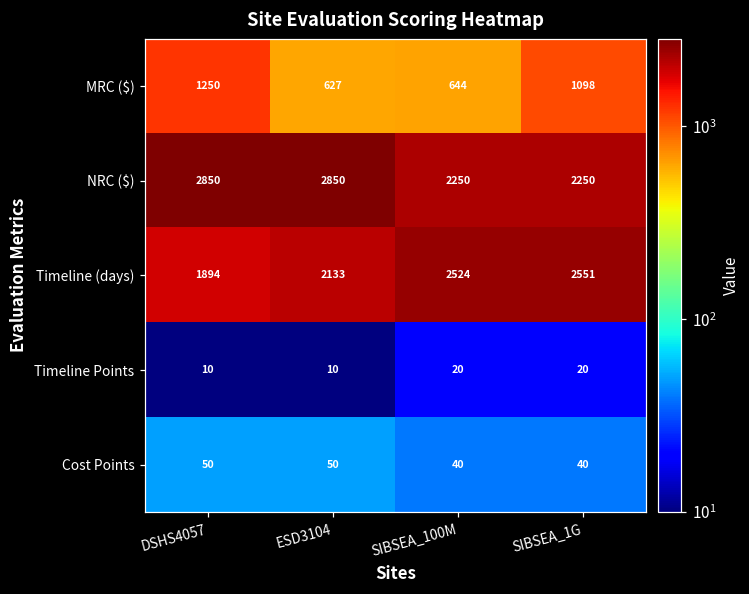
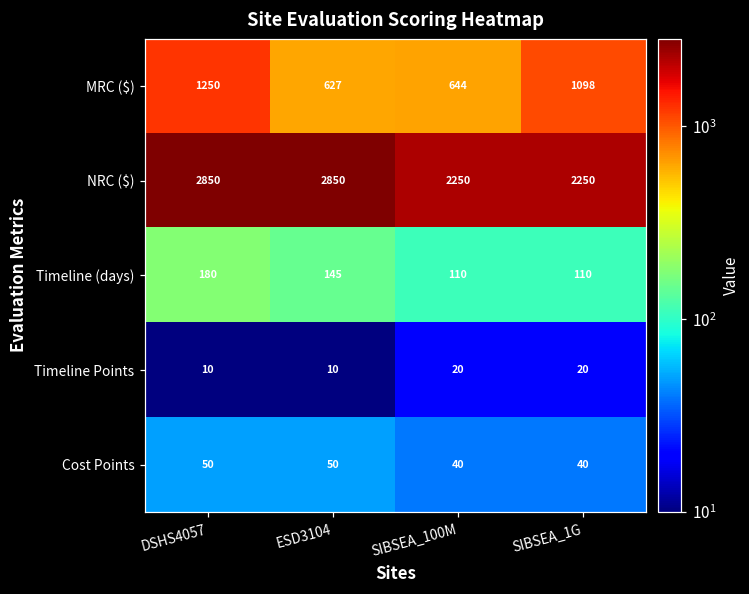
Timeline (days), DSHS4057: 1894 -> 180
Timeline (days), ESD3104: 2133 -> 145
Timeline (days), SIBSEA_100M: 2524 -> 110
Timeline (days), SIBSEA_1G: 2551 -> 110
